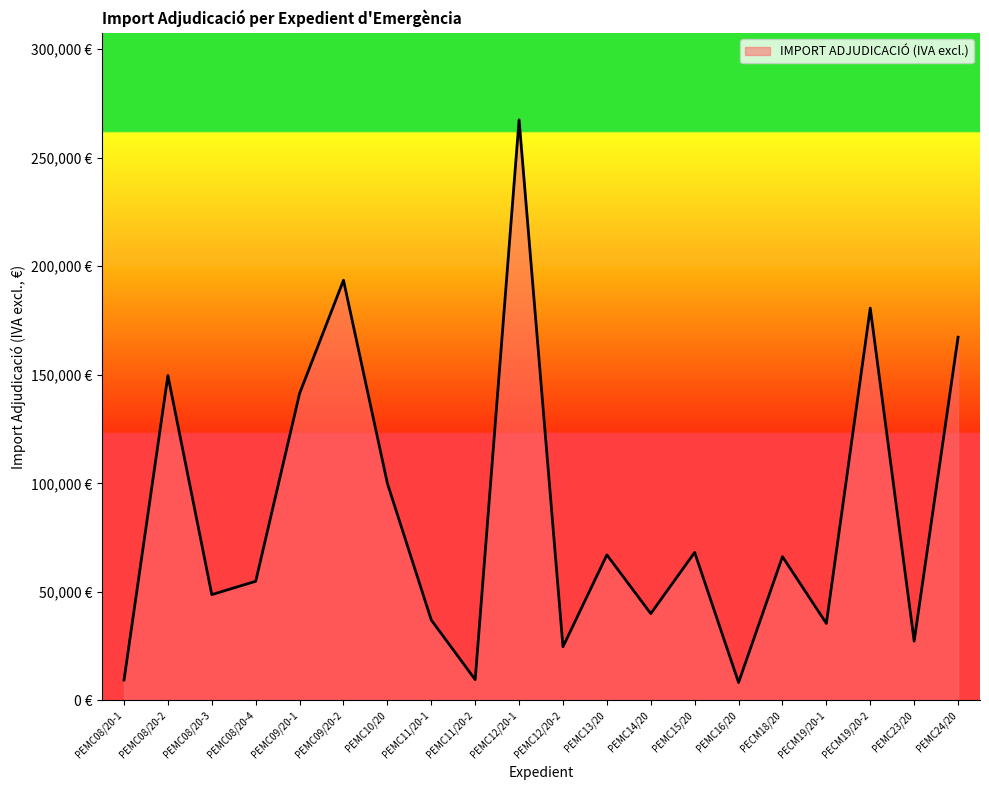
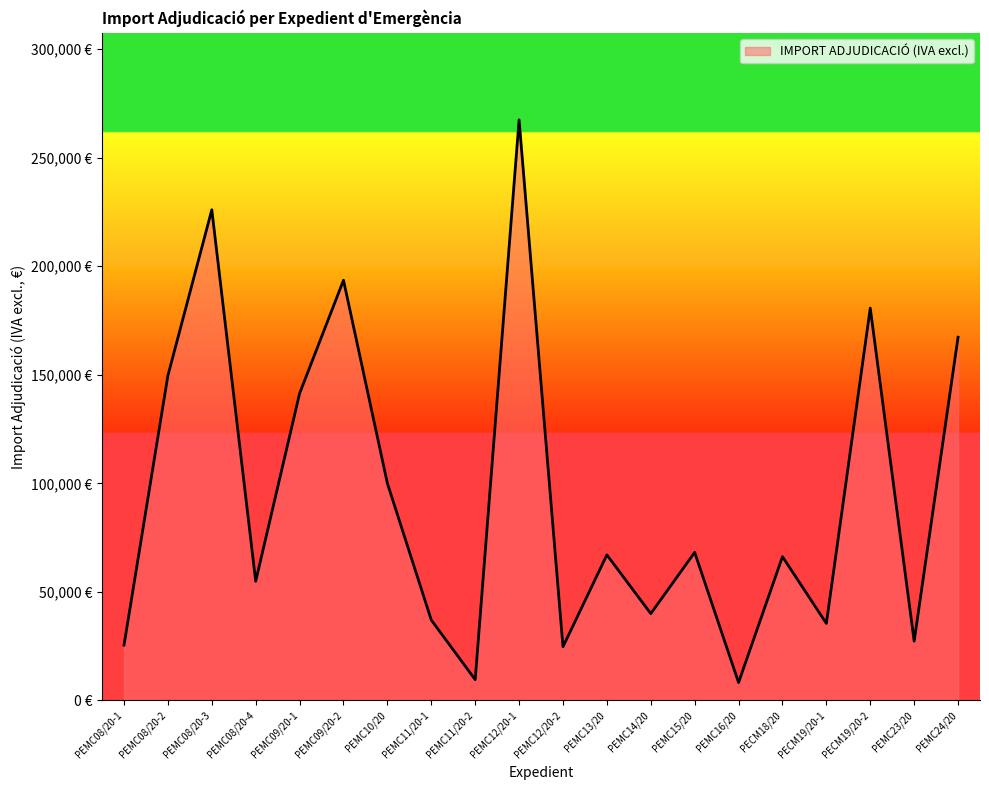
PEMC08/20-1: 9,000 € -> 25,000 €
PEMC08/20-3: 49,000 € -> 226,000 €
